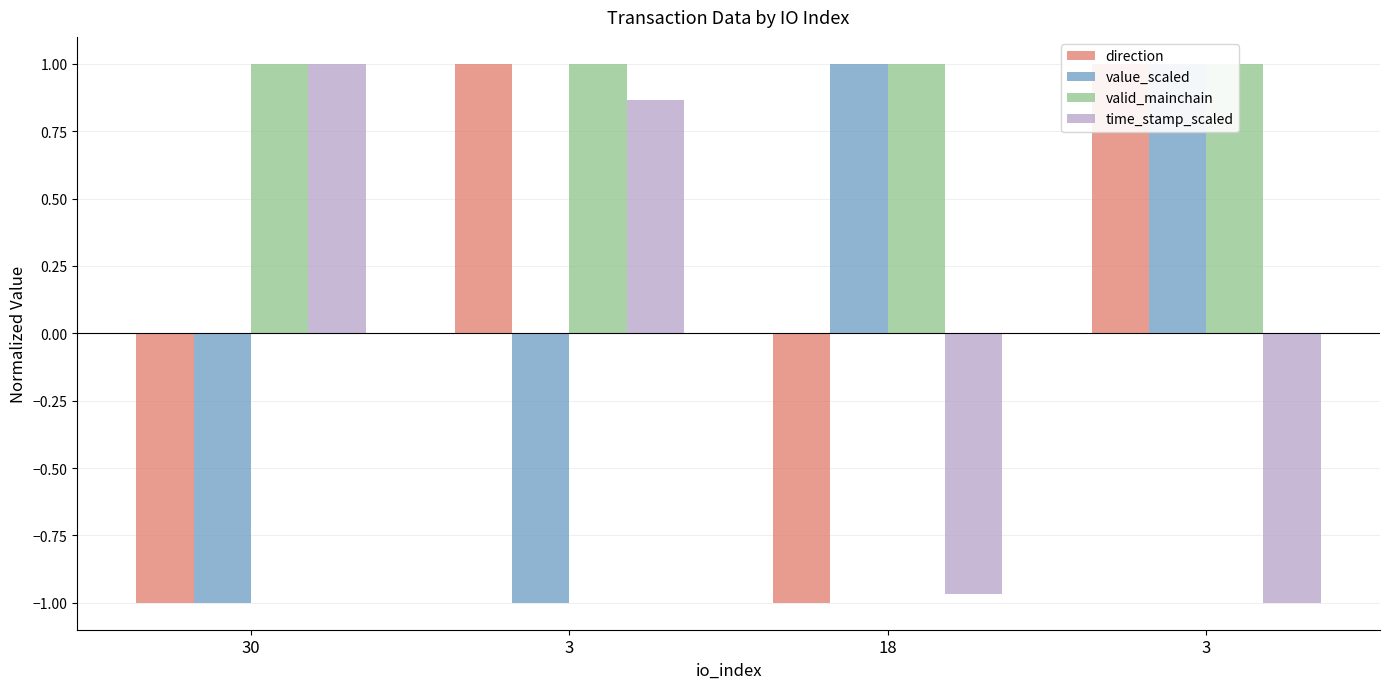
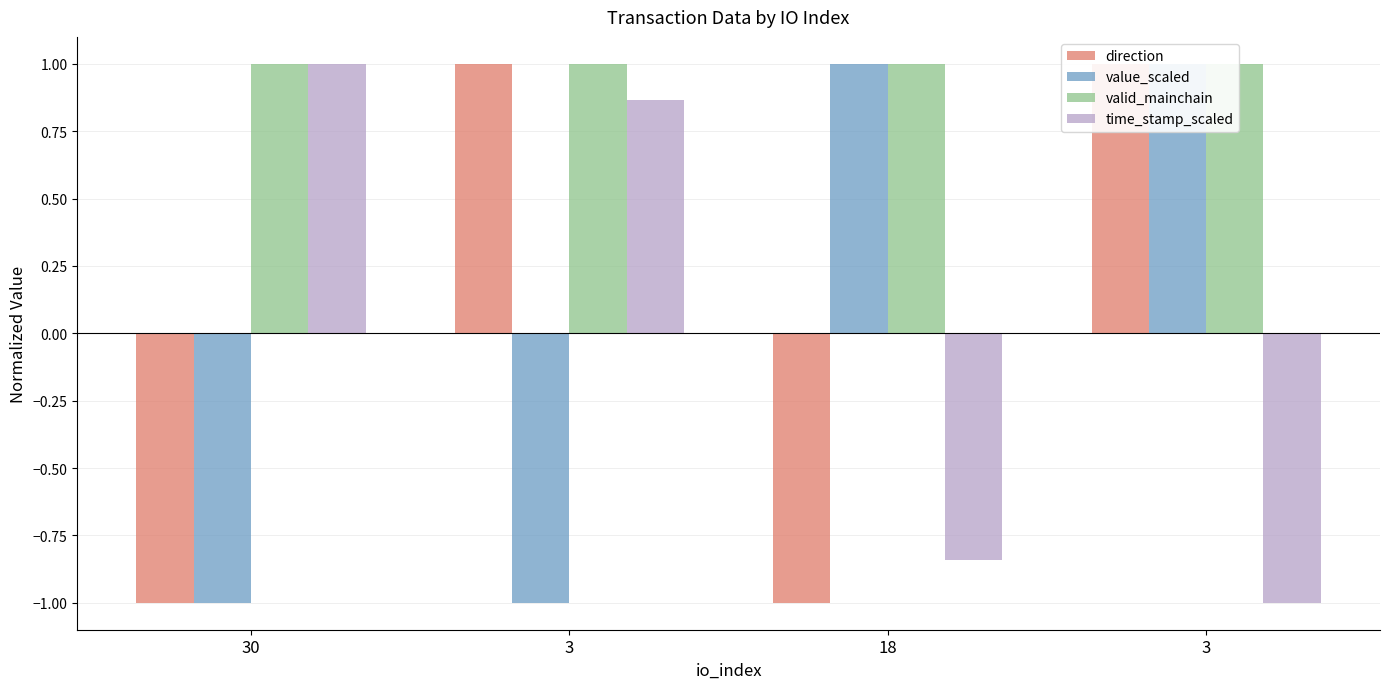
time_stamp_scaled, 18: -0.97 -> -0.84
